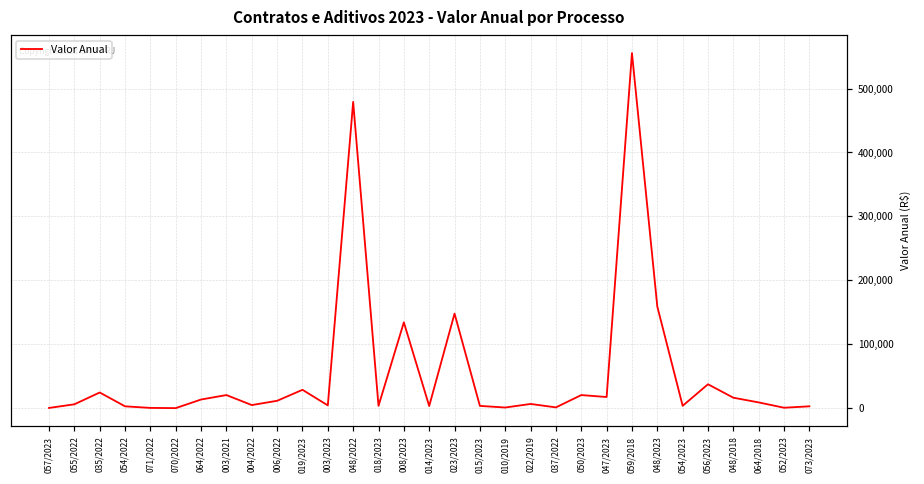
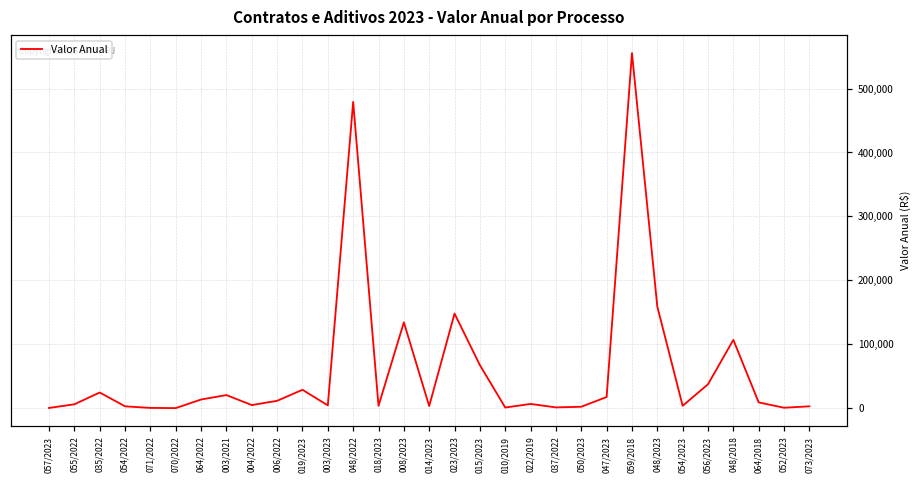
015/2023: 0 -> 70,000
050/2023: 20,000 -> 0
048/2018: 20,000 -> 110,000
